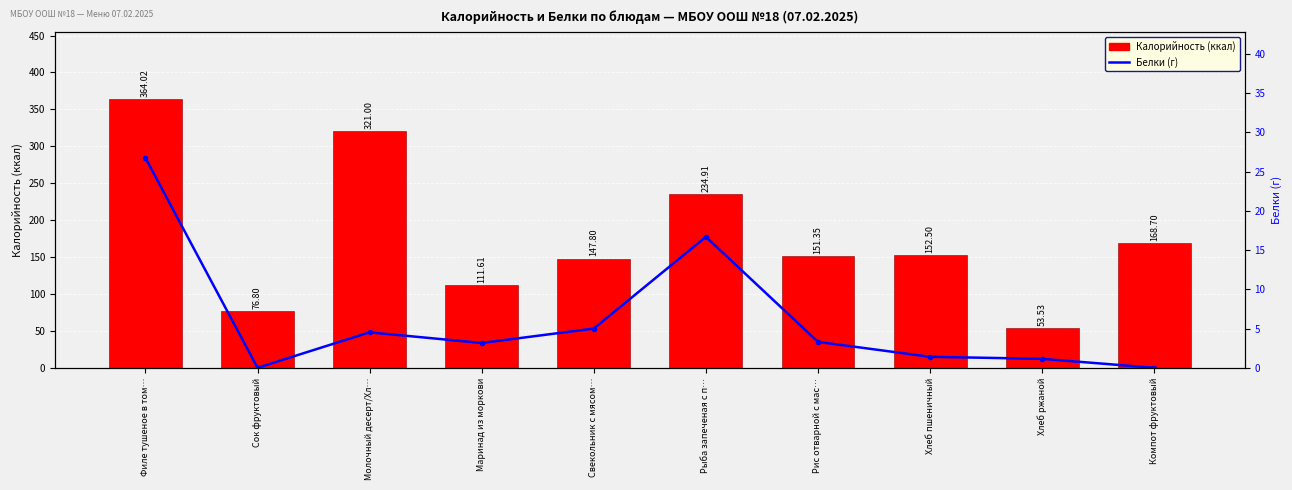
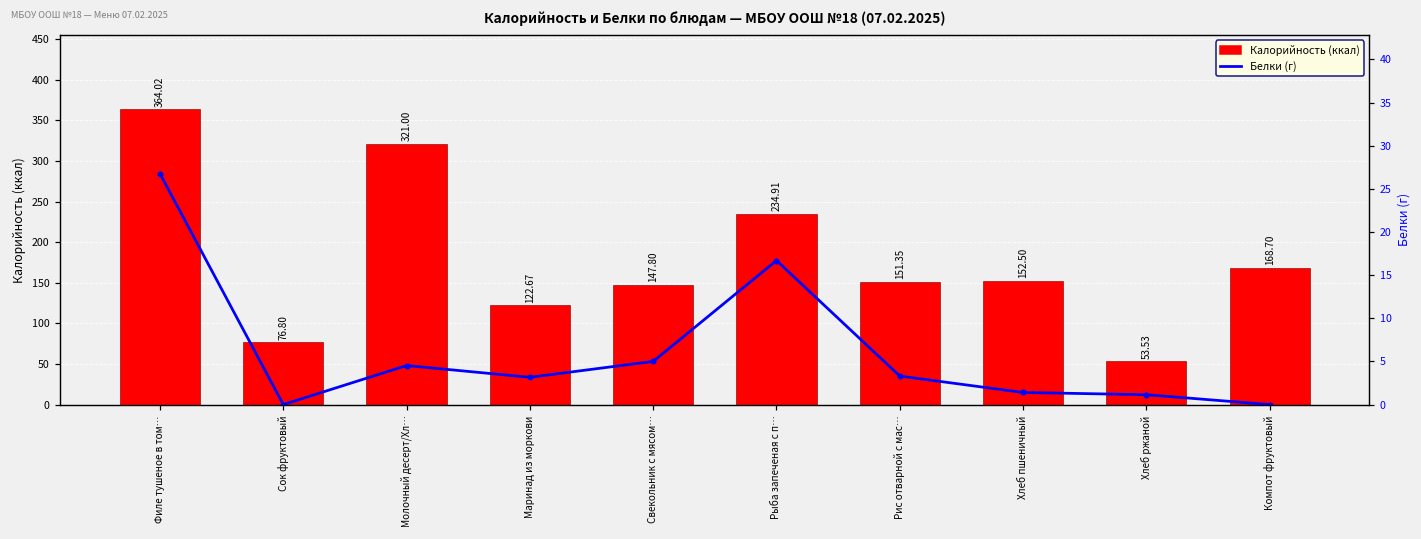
Калорийность (ккал), Маринад из моркови: 111.61 -> 122.67
